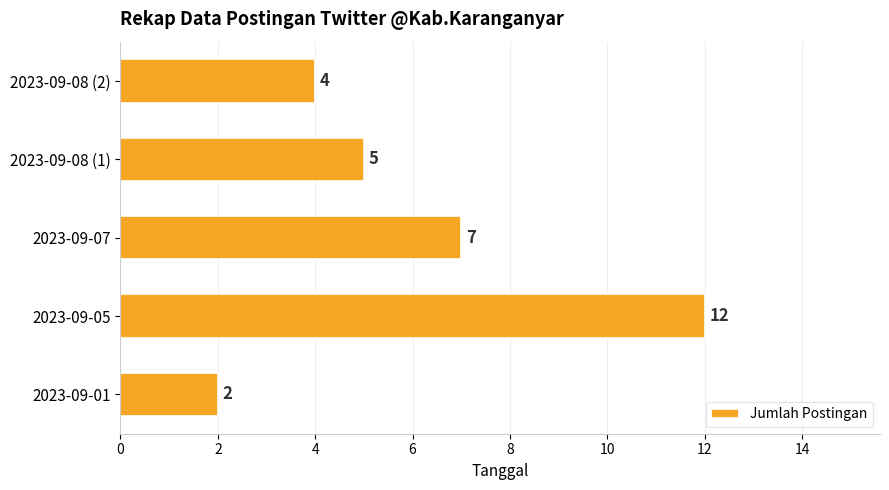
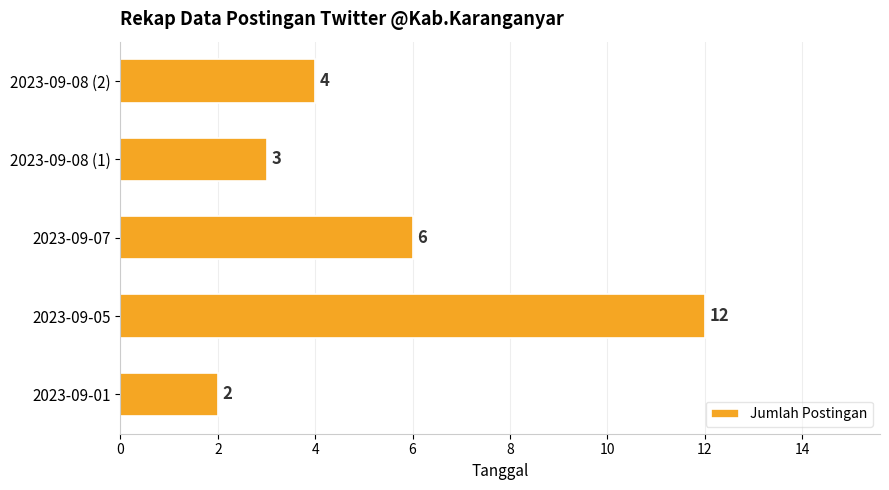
2023-09-08 (1): 5 -> 3
2023-09-07: 7 -> 6
